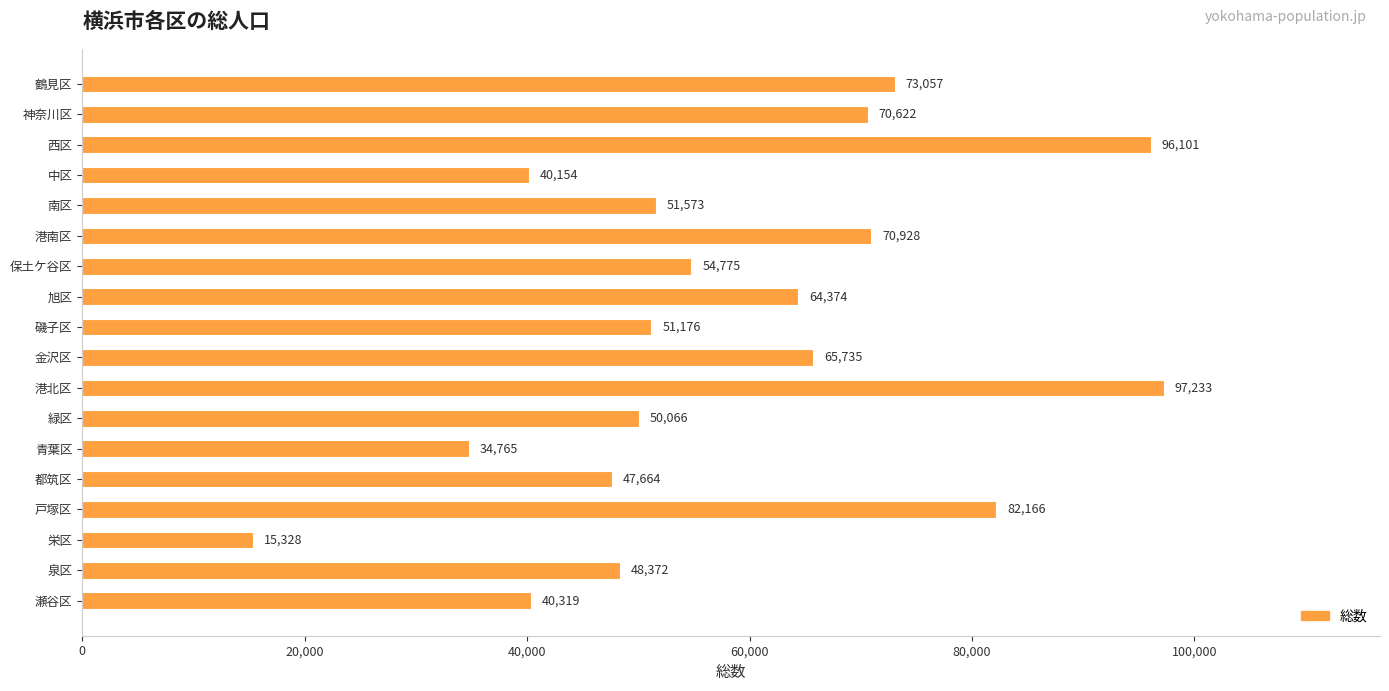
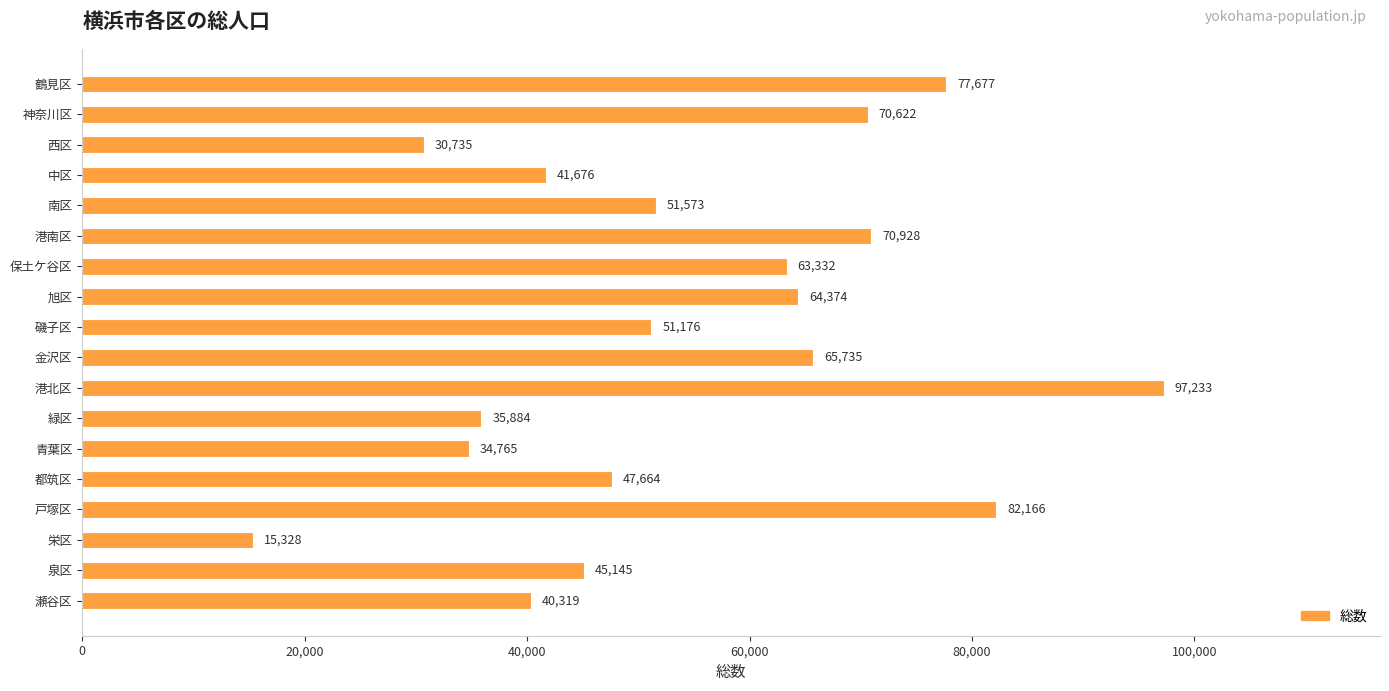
鶴見区: 73,057 -> 77,677
西区: 96,101 -> 30,735
中区: 40,154 -> 41,676
保土ケ谷区: 54,775 -> 63,332
緑区: 50,066 -> 35,884
泉区: 48,372 -> 45,145
